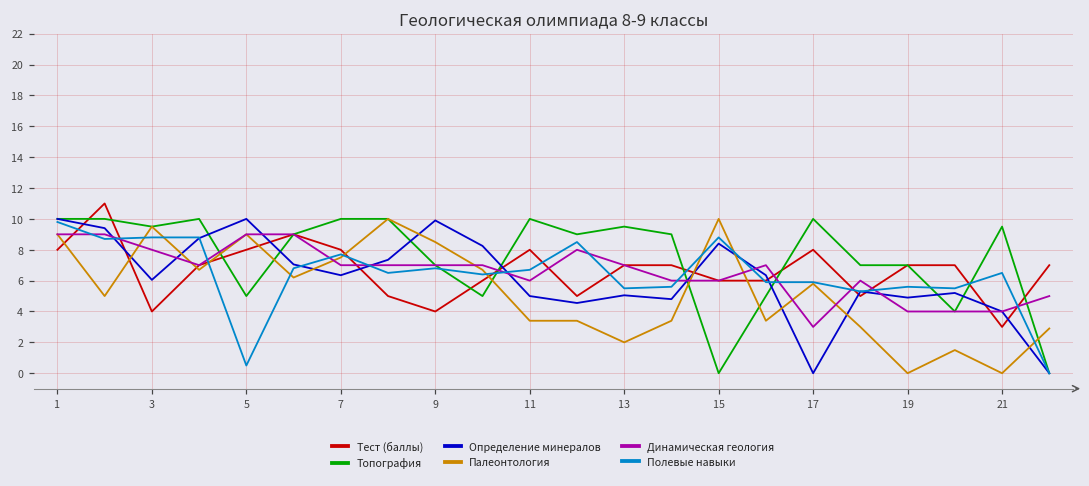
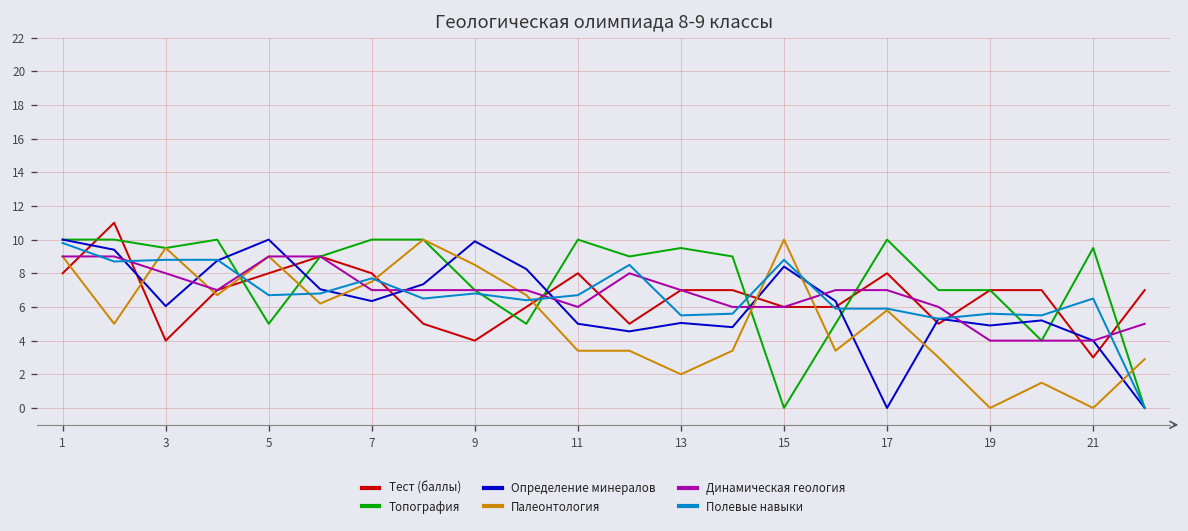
Полевые навыки, 5: 0.5 -> 6.7
Динамическая геология, 17: 3 -> 7
